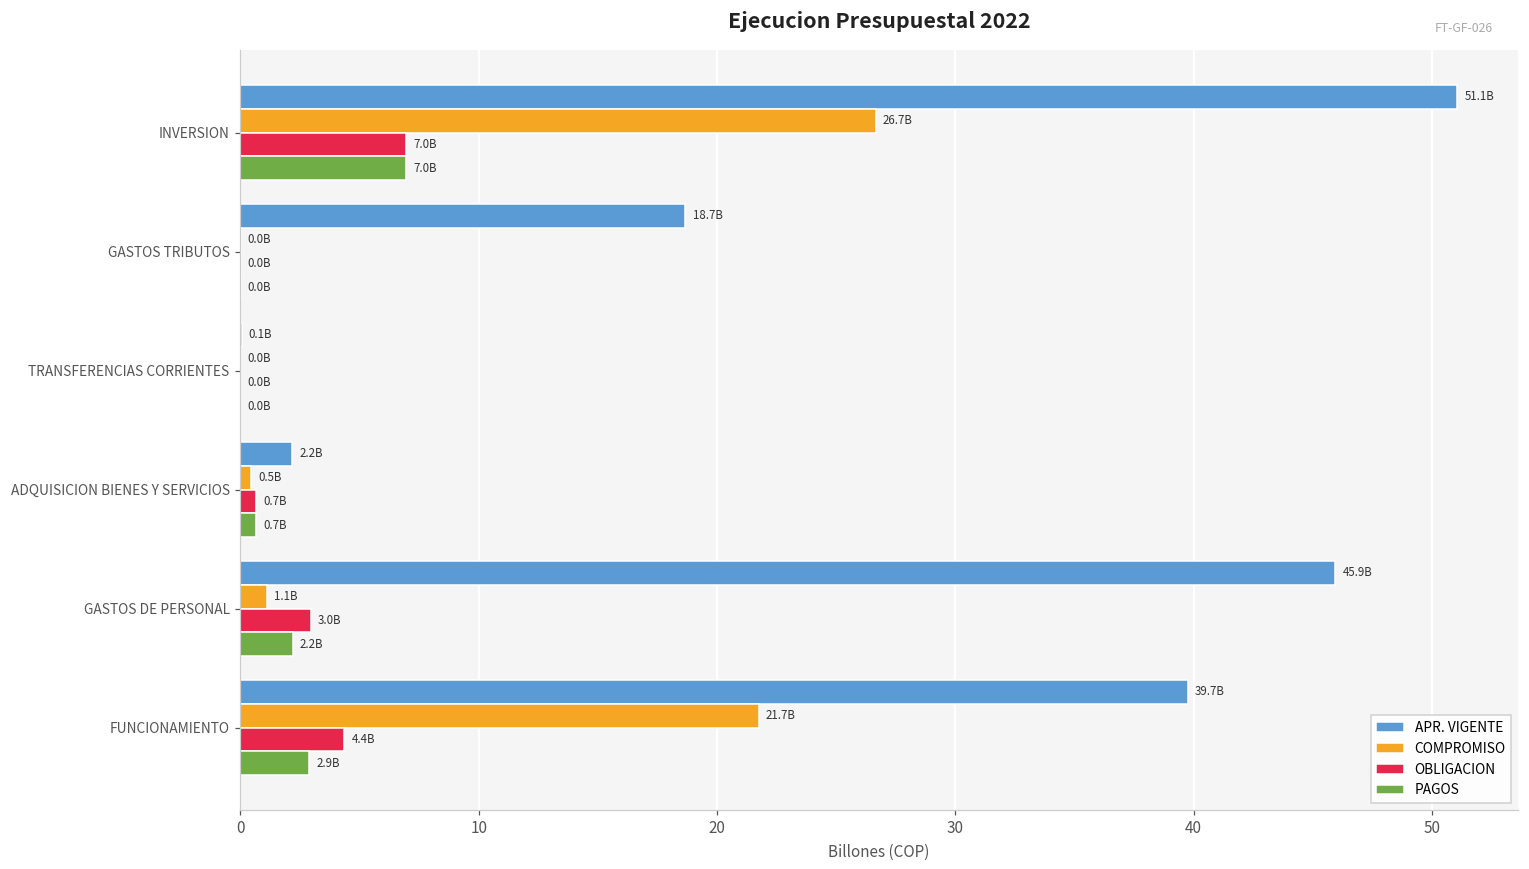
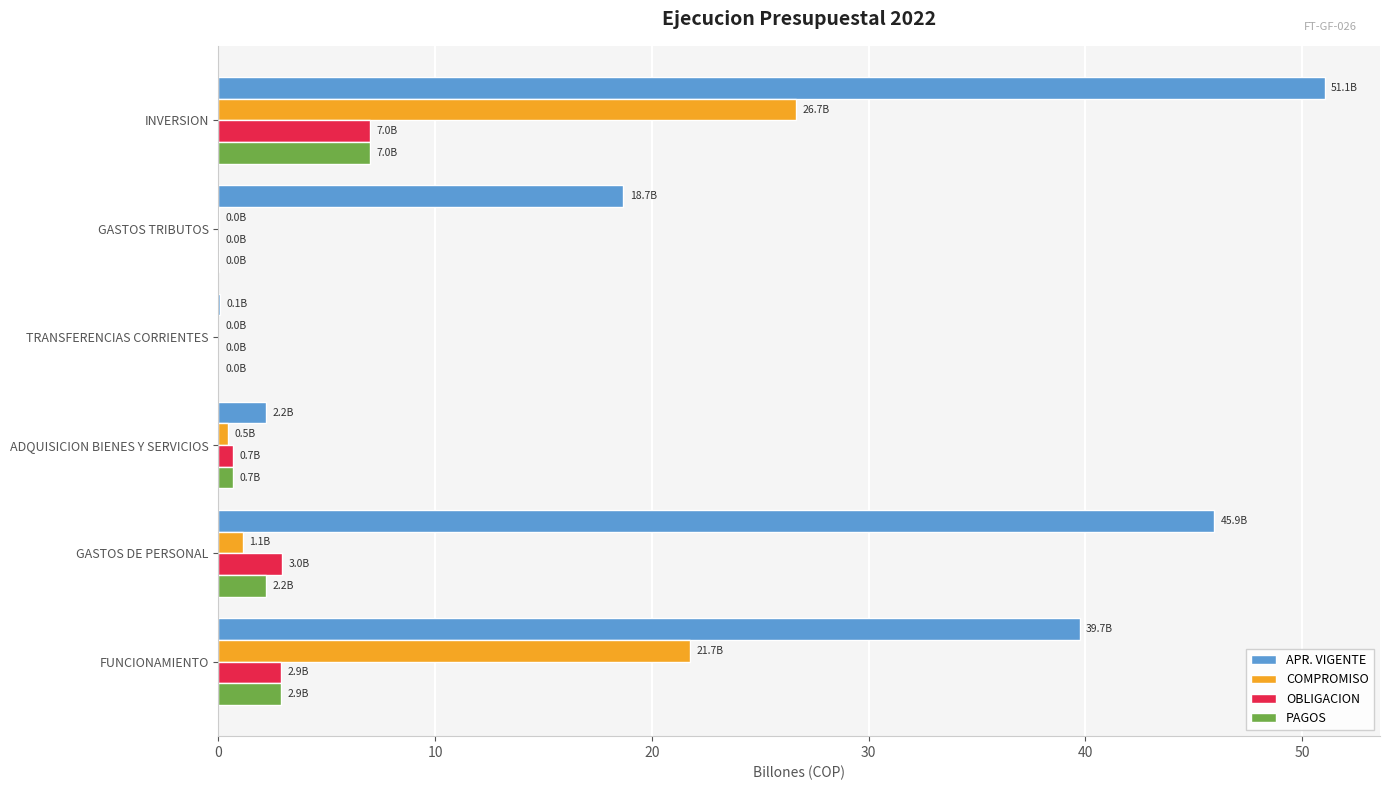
OBLIGACION, FUNCIONAMIENTO: 4.4B -> 2.9B
